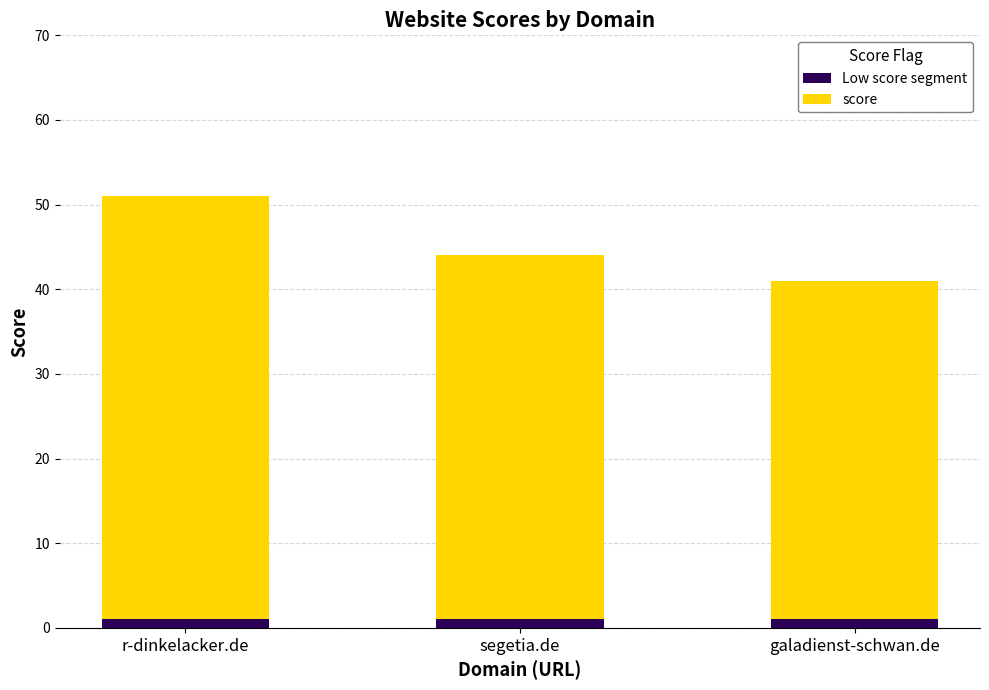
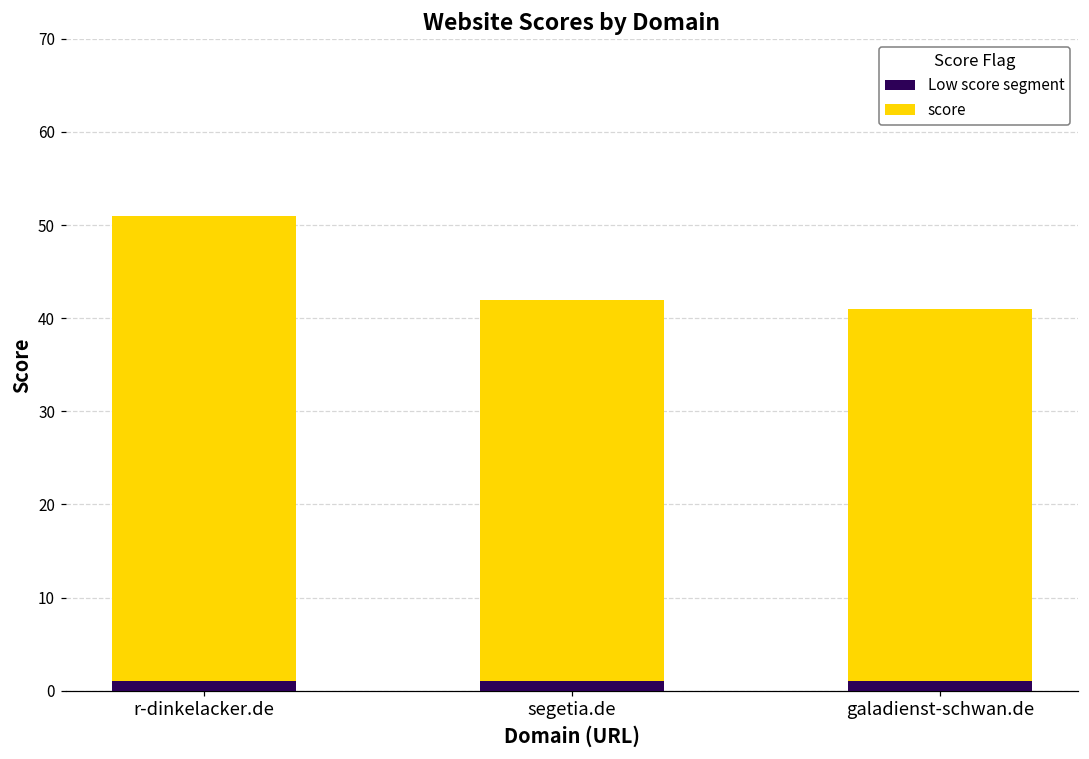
score, segetia.de: 44 -> 42
